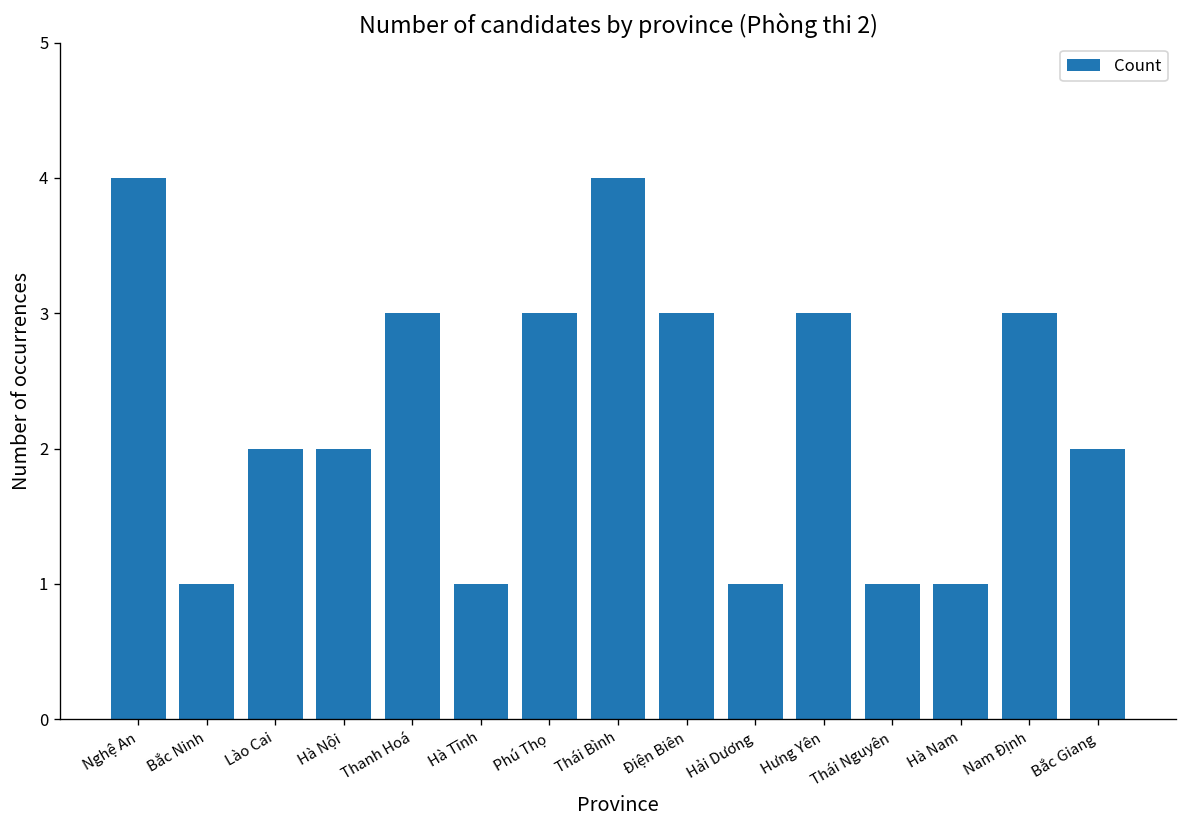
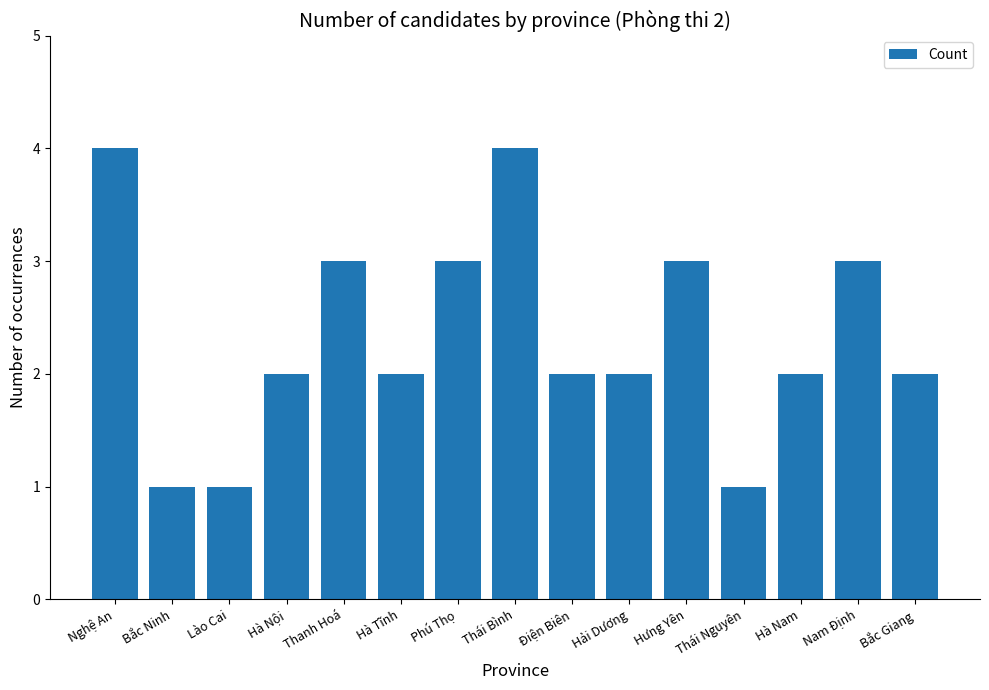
Lào Cai: 2 -> 1
Hà Tĩnh: 1 -> 2
Điện Biên: 3 -> 2
Hải Dương: 1 -> 2
Hà Nam: 1 -> 2
